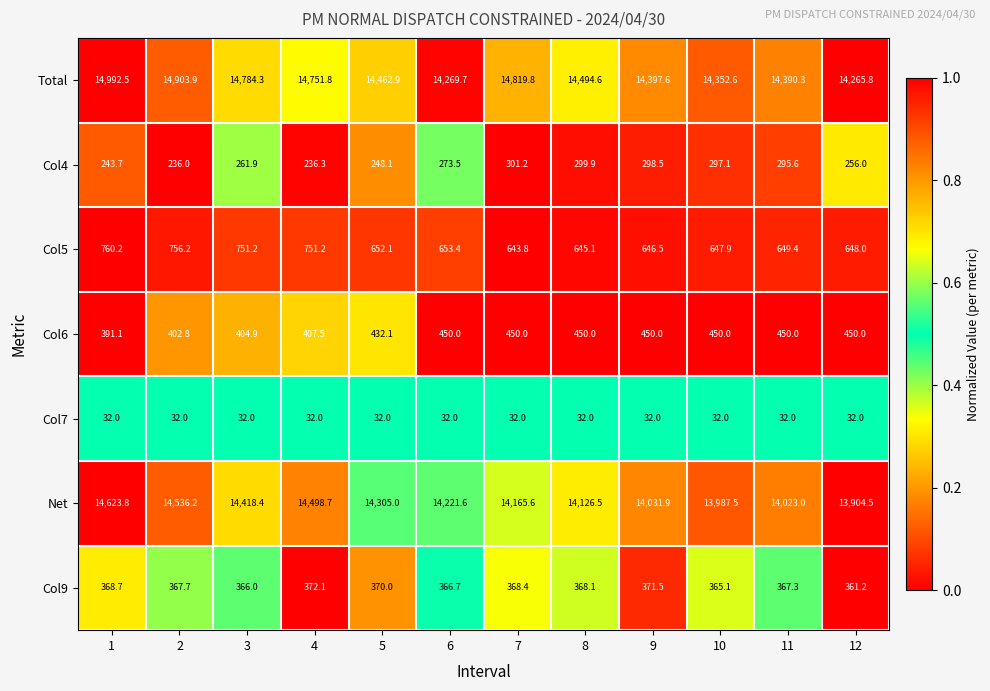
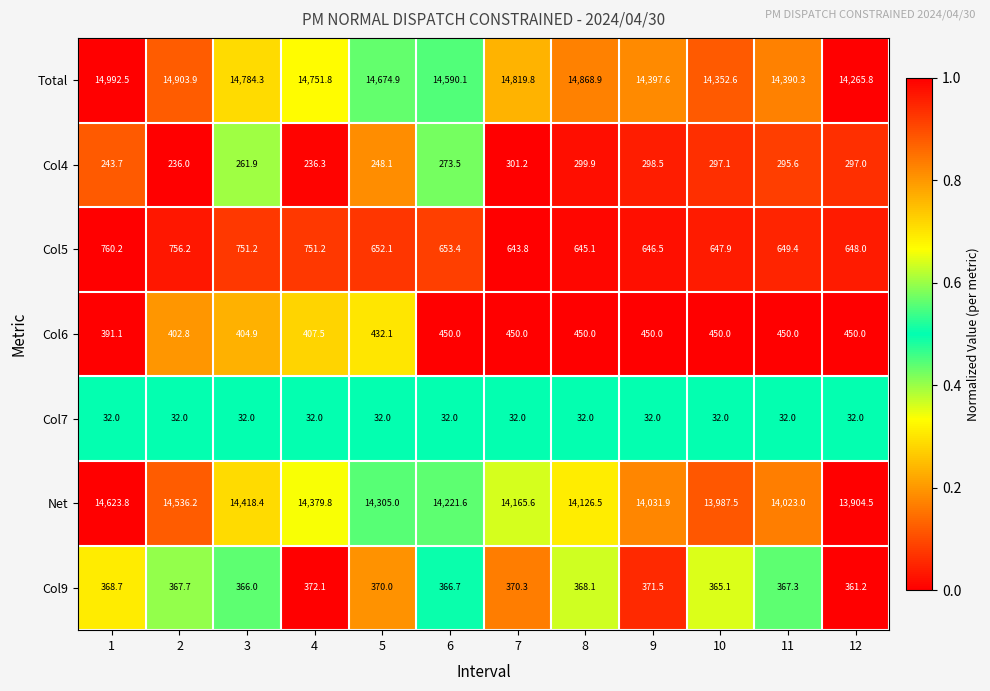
Total, 5: 14,462.9 -> 14,674.9
Total, 6: 14,269.7 -> 14,590.1
Total, 8: 14,494.6 -> 14,868.9
Col4, 12: 256.0 -> 297.0
Net, 4: 14,498.7 -> 14,379.8
Col9, 7: 368.4 -> 370.3
